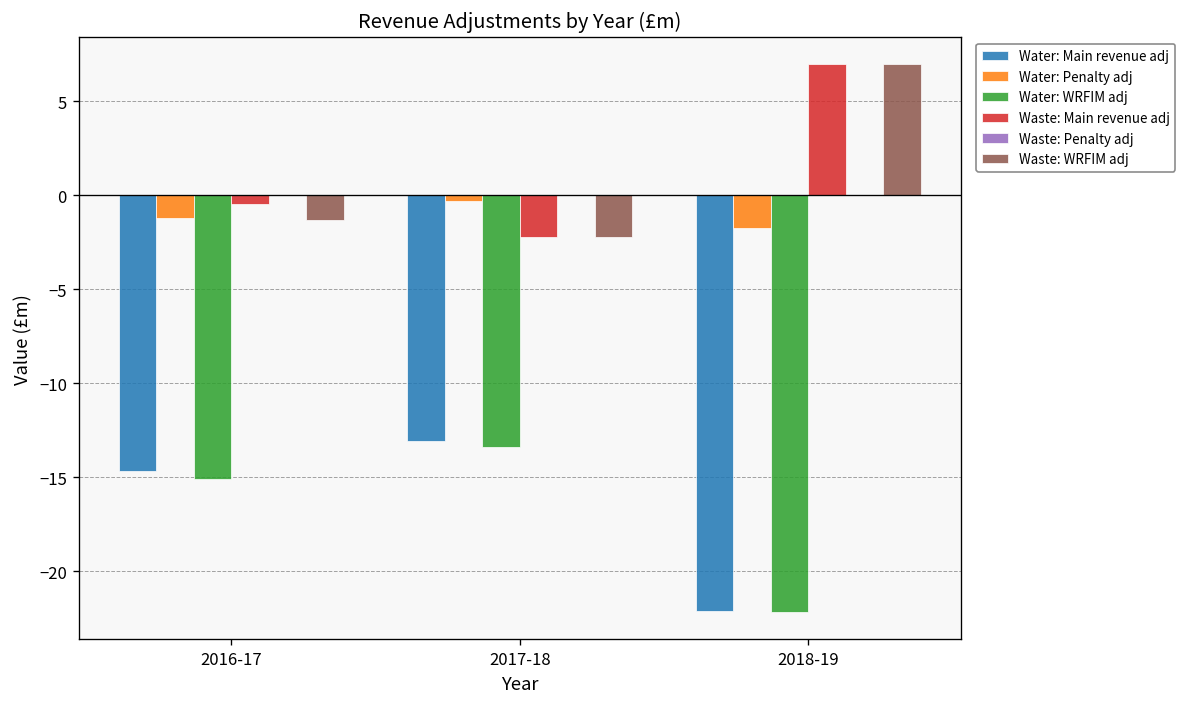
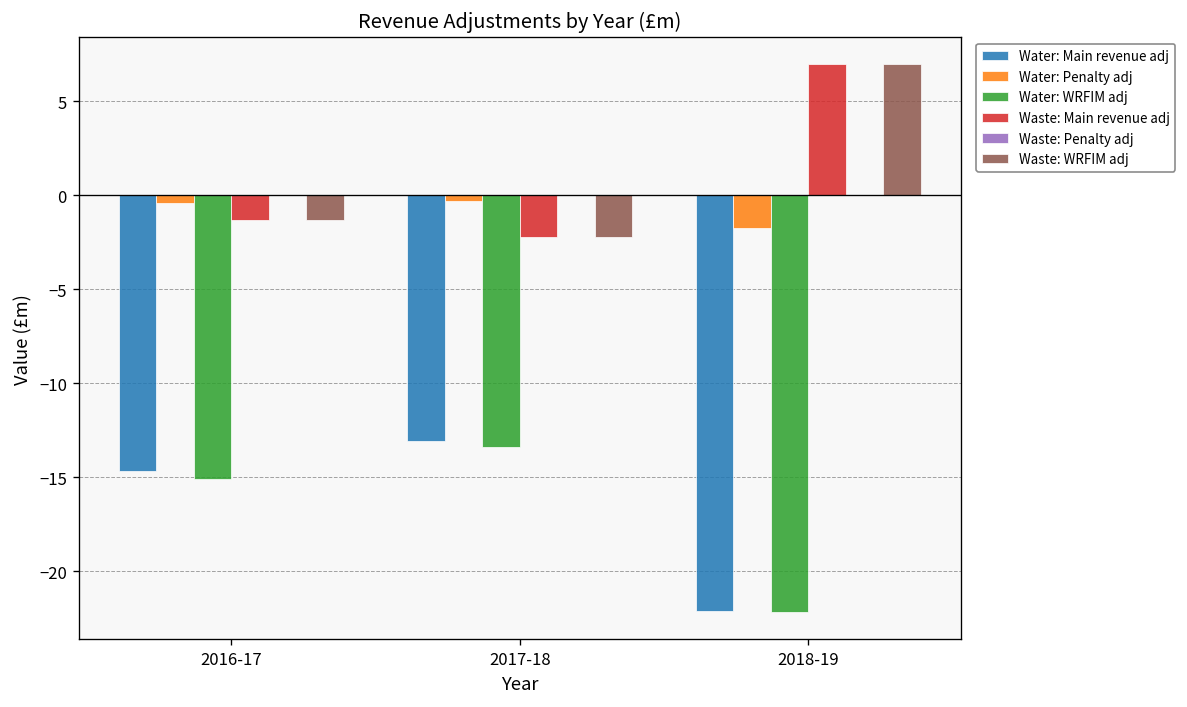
Water: Penalty adj, 2016-17: -1.2 -> -0.4
Waste: Main revenue adj, 2016-17: -0.5 -> -1.3
